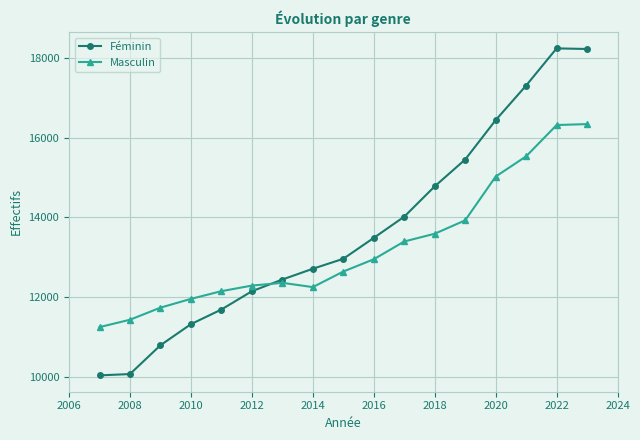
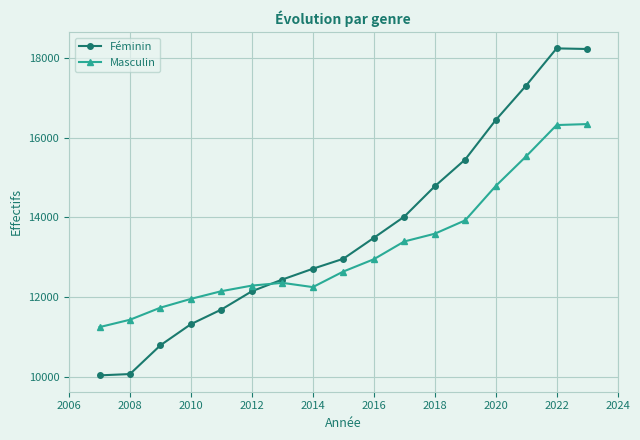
Masculin, 2020: 15000 -> 14800
